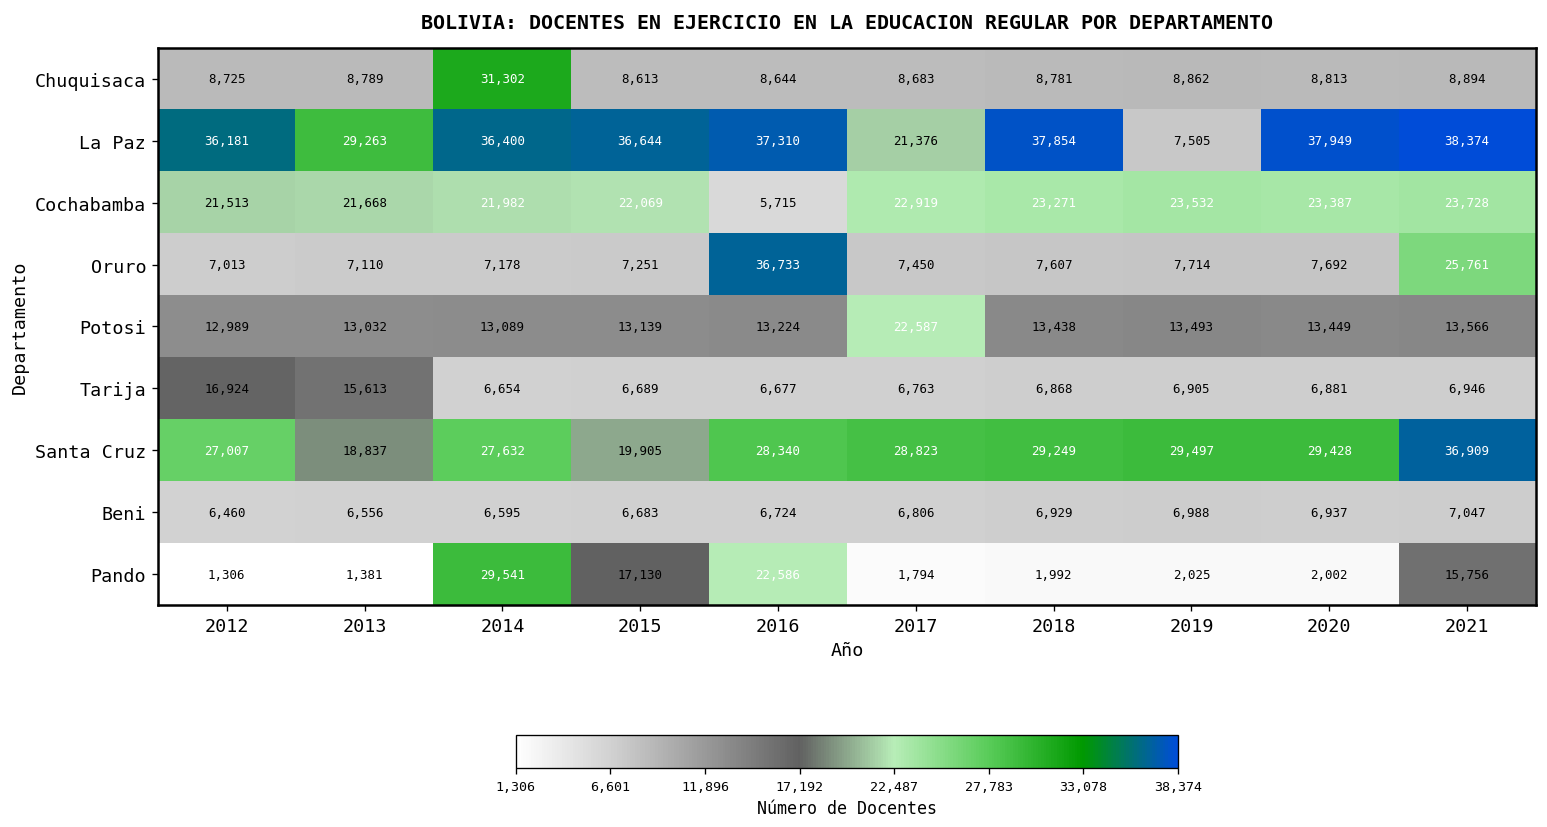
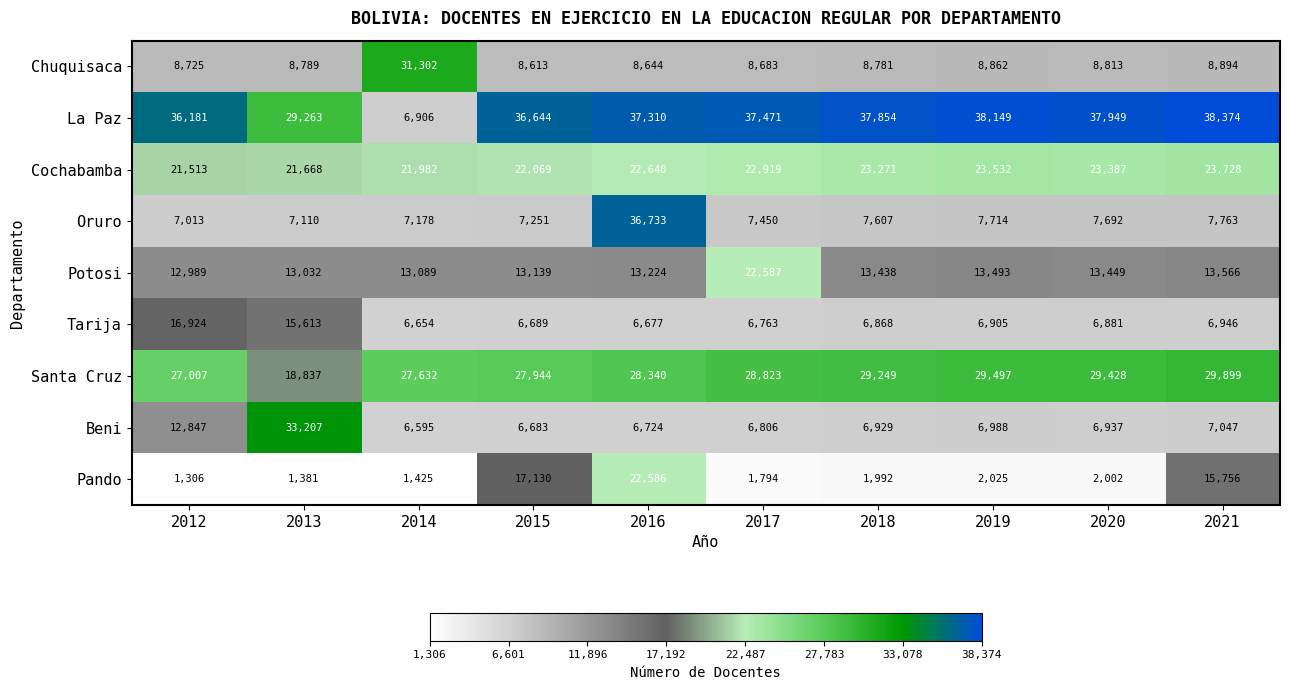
La Paz, 2014: 36,400 -> 6,906
La Paz, 2017: 21,376 -> 37,471
La Paz, 2019: 7,505 -> 38,149
Cochabamba, 2016: 5,715 -> 22,640
Oruro, 2021: 25,761 -> 7,763
Santa Cruz, 2015: 19,905 -> 27,944
Santa Cruz, 2021: 36,909 -> 29,899
Beni, 2012: 6,460 -> 12,847
Beni, 2013: 6,556 -> 33,207
Pando, 2014: 29,541 -> 1,425
